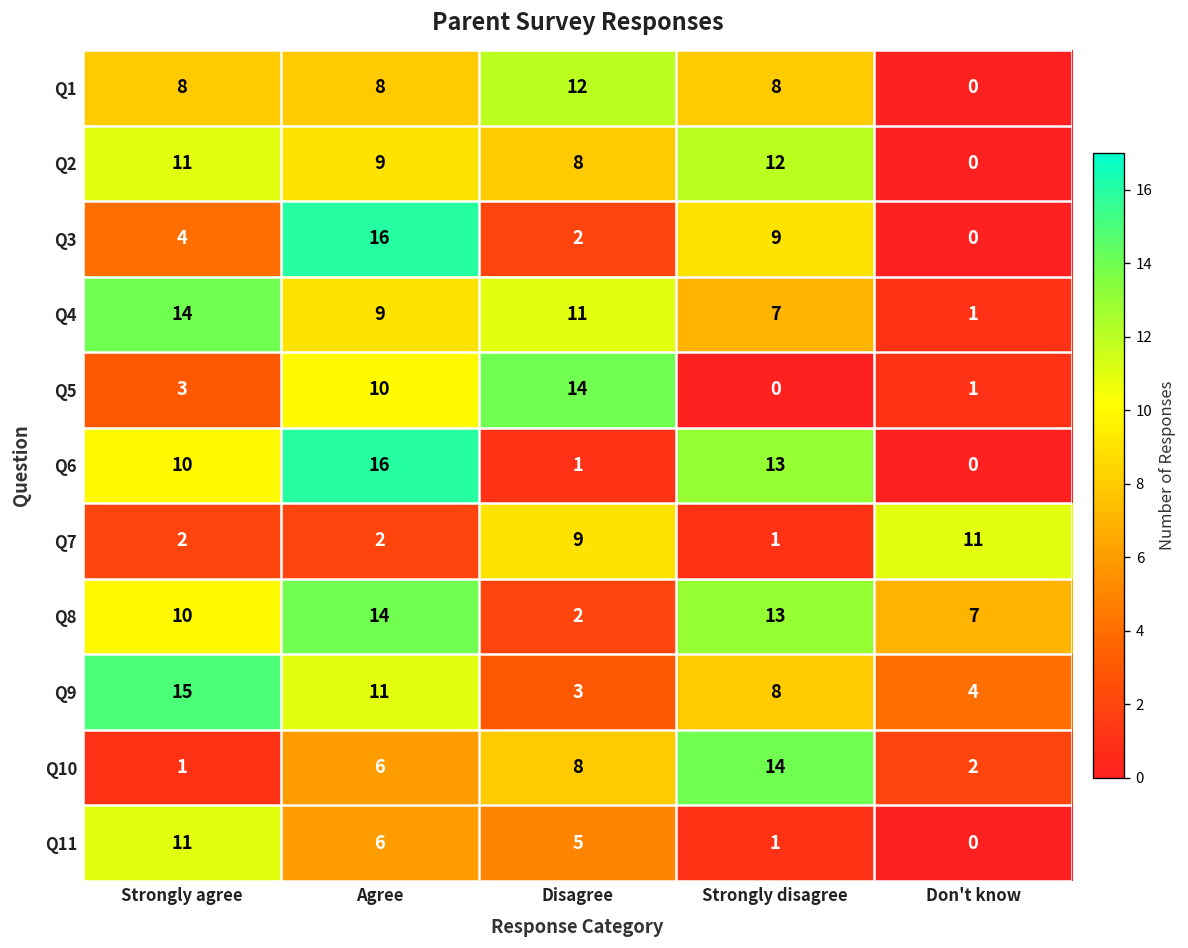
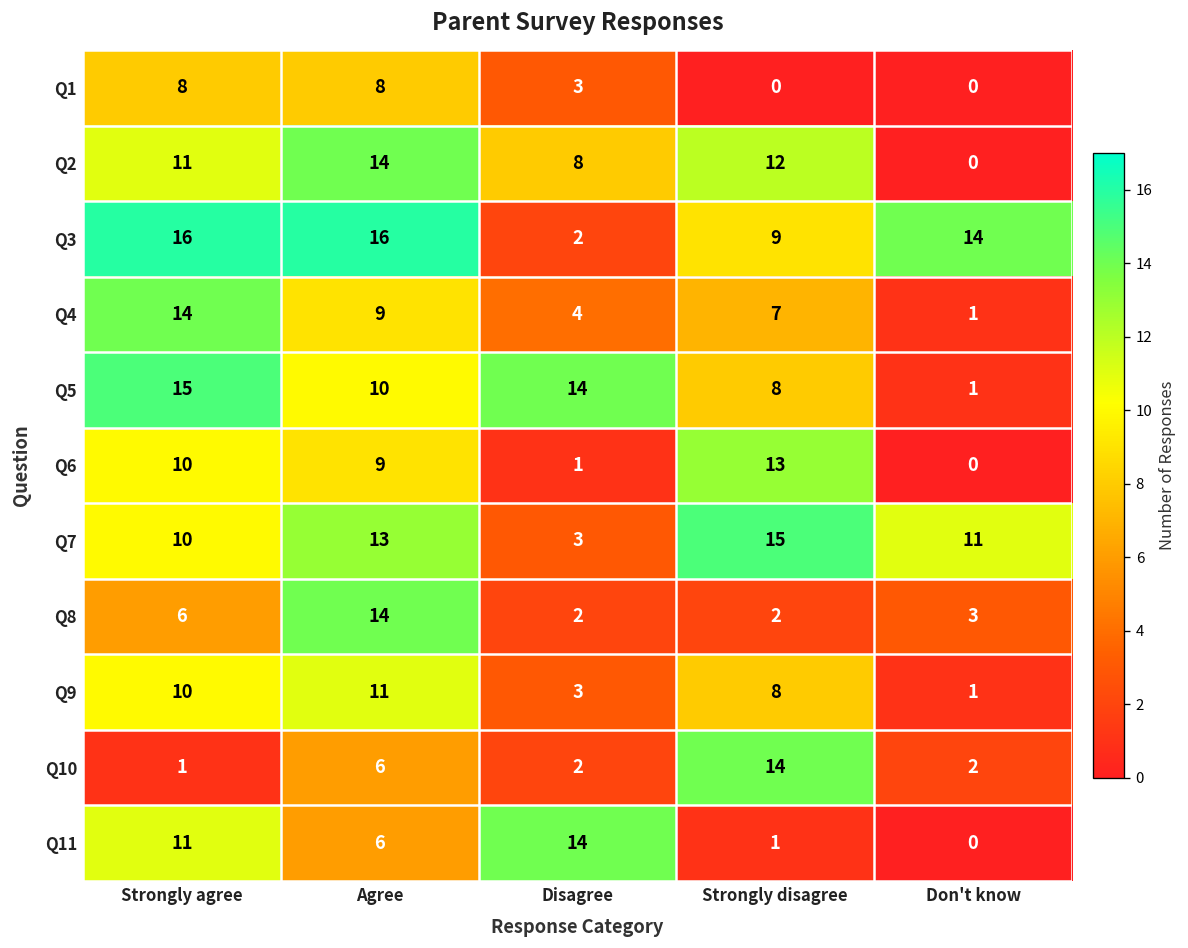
Q1, Disagree: 12 -> 3
Q1, Strongly disagree: 8 -> 0
Q2, Agree: 9 -> 14
Q3, Strongly agree: 4 -> 16
Q3, Don't know: 0 -> 14
Q4, Disagree: 11 -> 4
Q5, Strongly agree: 3 -> 15
Q5, Strongly disagree: 0 -> 8
Q6, Agree: 16 -> 9
Q7, Strongly agree: 2 -> 10
Q7, Agree: 2 -> 13
Q7, Disagree: 9 -> 3
Q7, Strongly disagree: 1 -> 15
Q8, Strongly agree: 10 -> 6
Q8, Strongly disagree: 13 -> 2
Q8, Don't know: 7 -> 3
Q9, Strongly agree: 15 -> 10
Q9, Don't know: 4 -> 1
Q10, Disagree: 8 -> 2
Q11, Disagree: 5 -> 14
